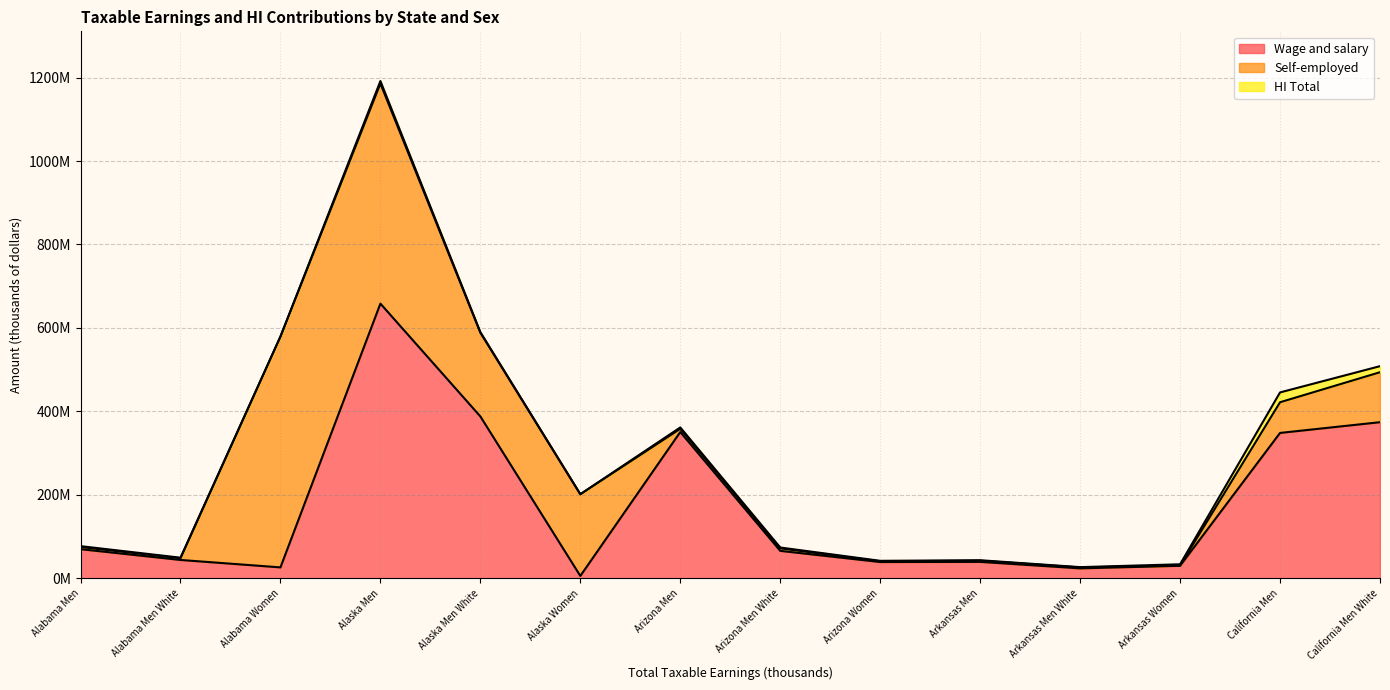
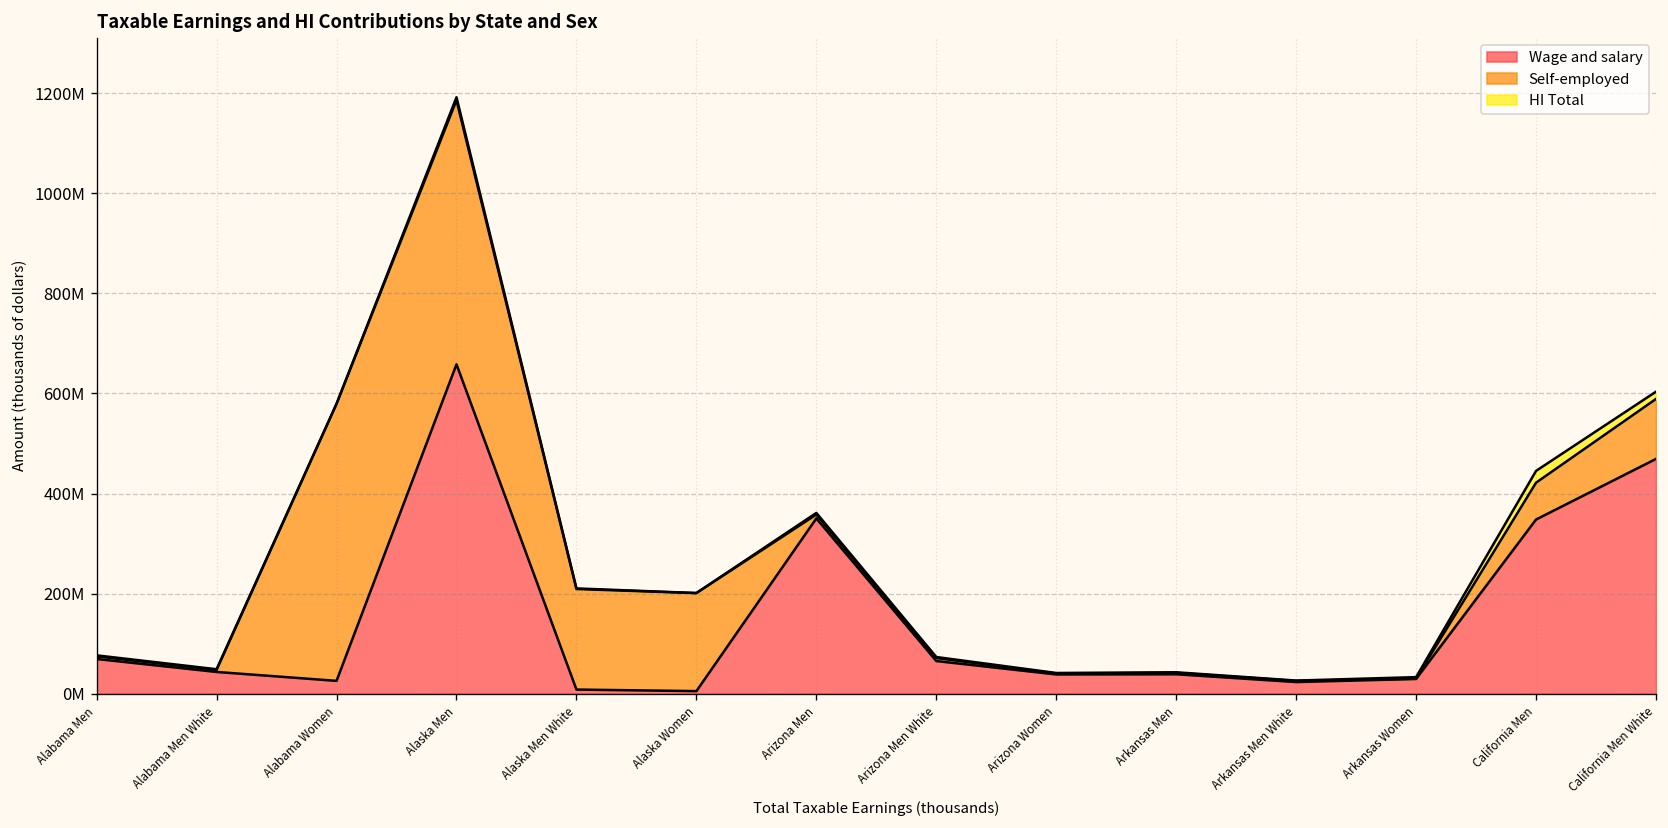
Wage and salary, Alaska Men White: 390000000 -> 10000000
Wage and salary, California Men White: 370000000 -> 470000000
